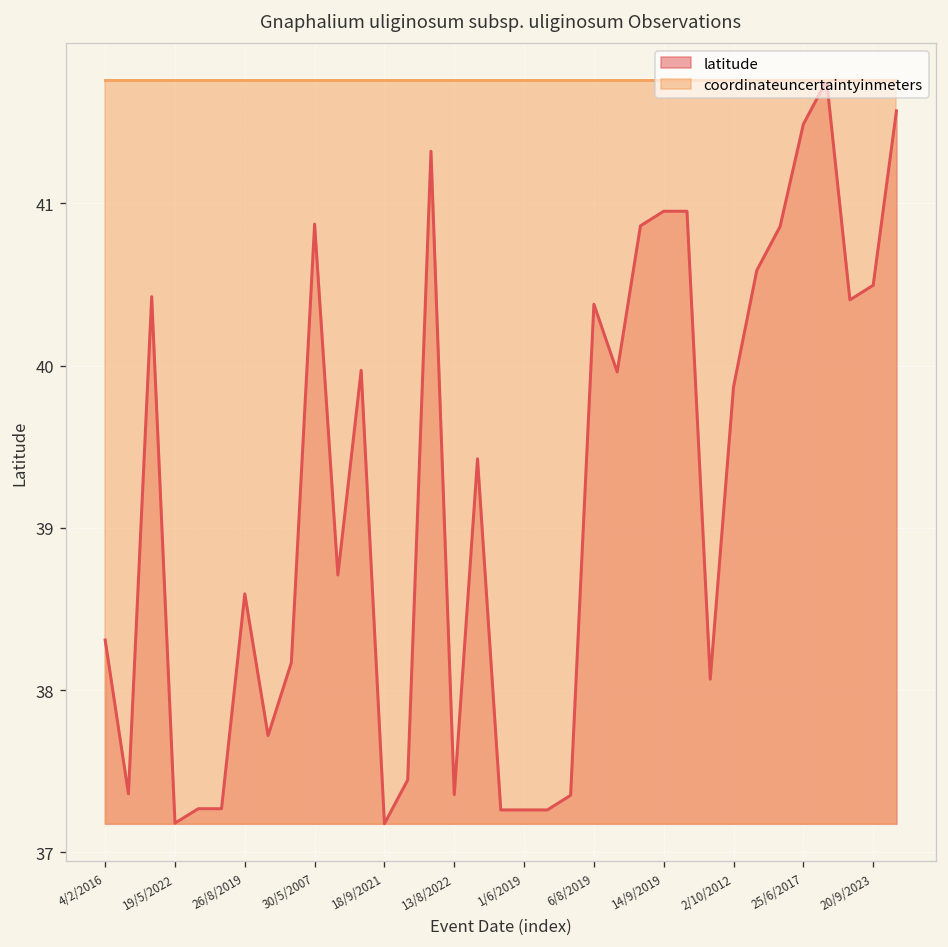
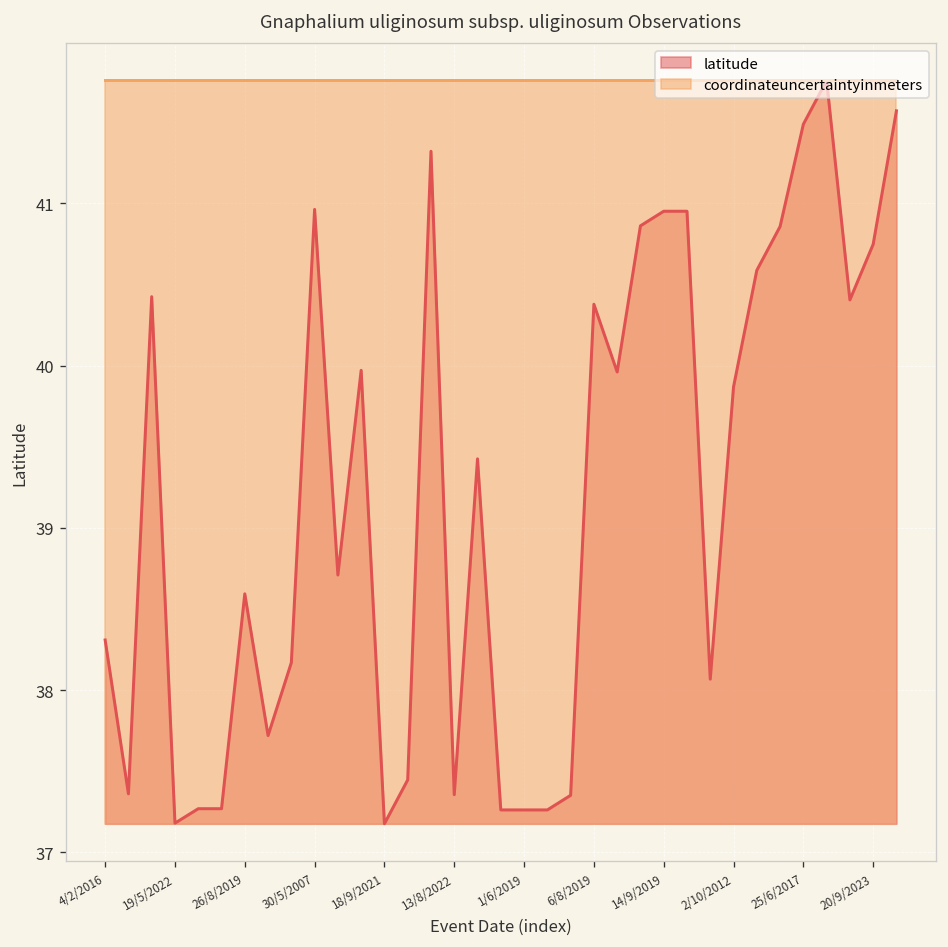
latitude, 30/5/2007: 40.87 -> 40.96
latitude, 20/9/2023: 40.50 -> 40.75
